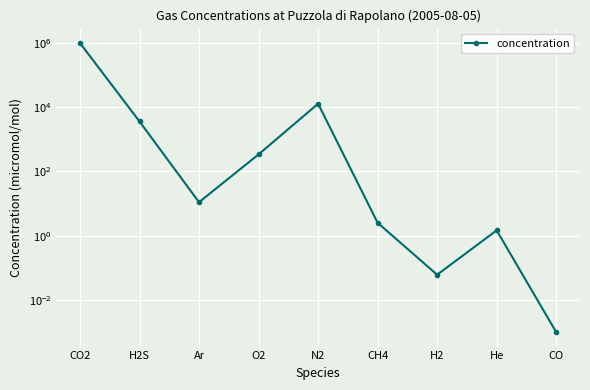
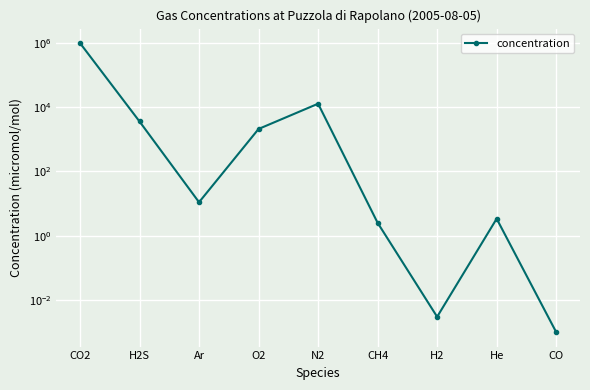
O2: 300 -> 2000
H2: 0.06 -> 0.003
He: 1 -> 3
